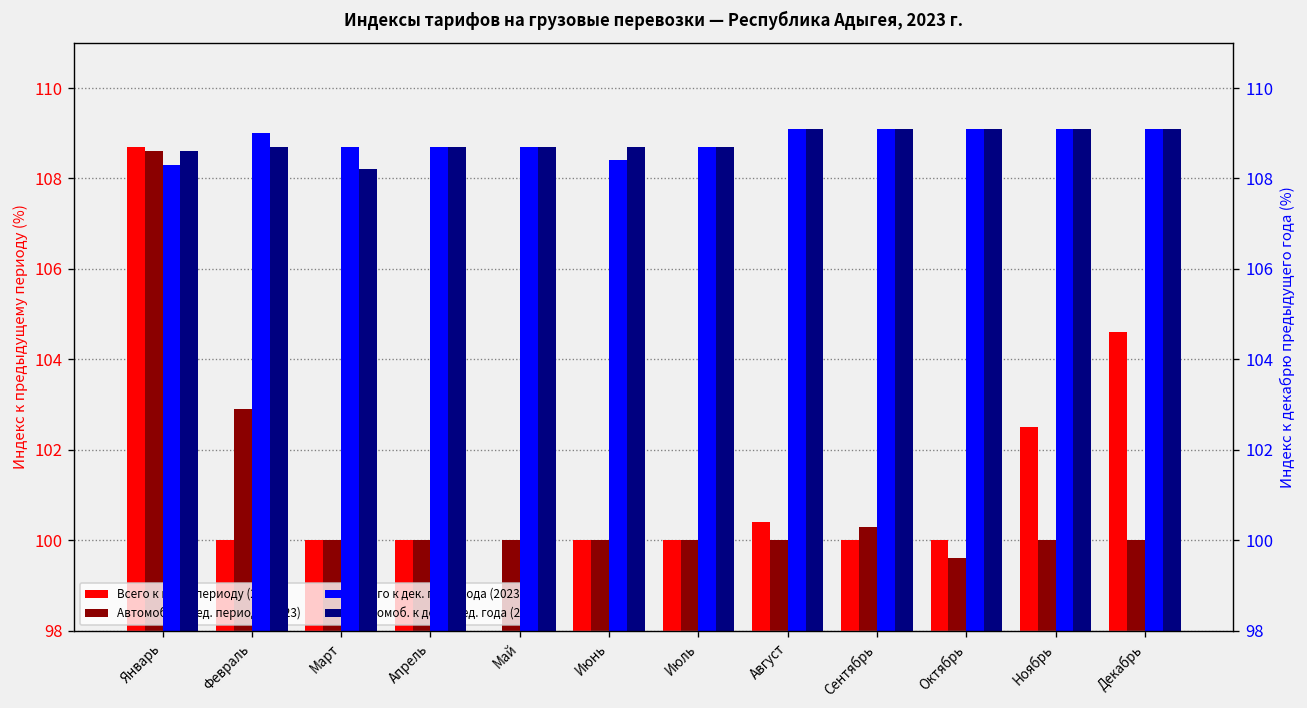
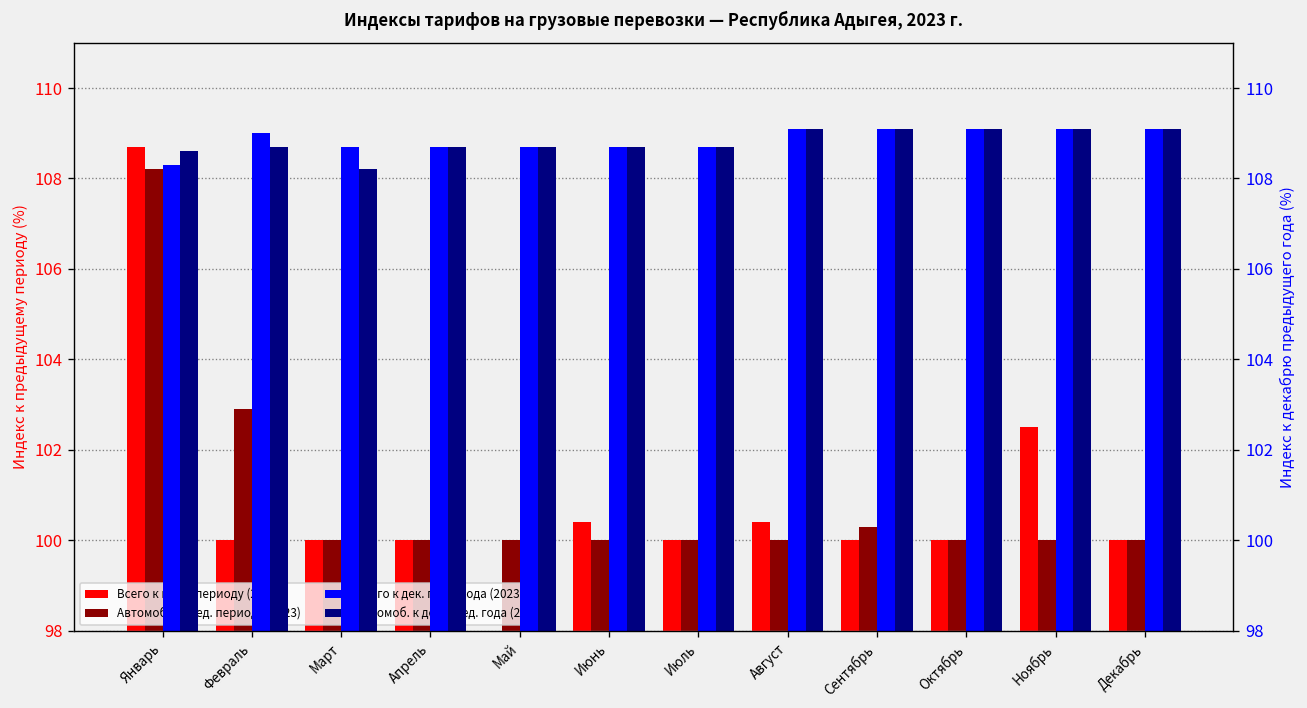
Автомоб. к пред. периоду (2023), Январь: 108.6 -> 108.2
Всего к пред. периоду (2023), Июнь: 100.0 -> 100.4
Автомоб. к пред. периоду (2023), Октябрь: 99.6 -> 100.0
Всего к пред. периоду (2023), Декабрь: 104.6 -> 100.0
Всего к дек. пред. года (2023), Июнь: 108.4 -> 108.7
